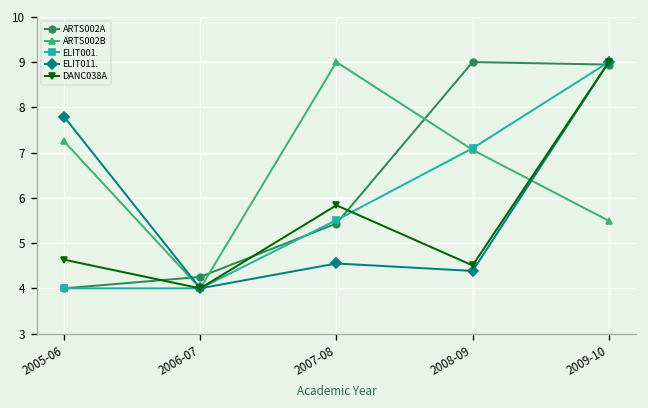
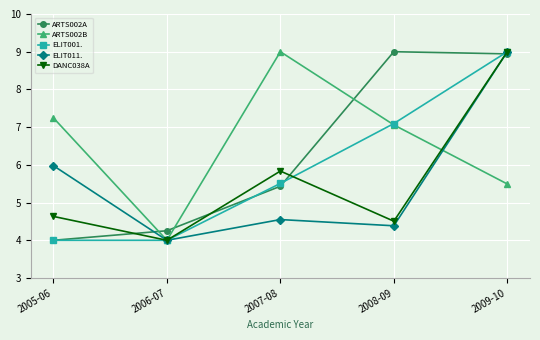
ELIT011., 2005-06: 7.8 -> 6.0
